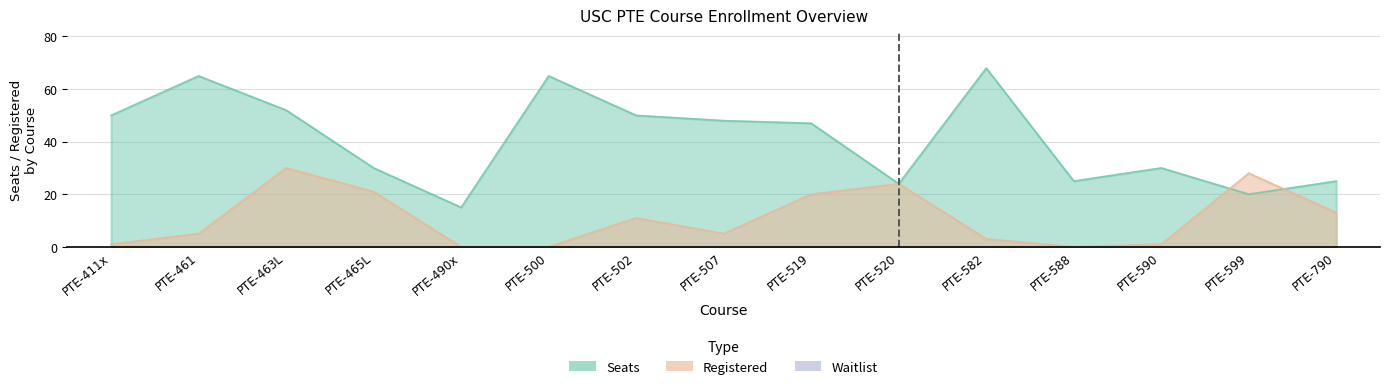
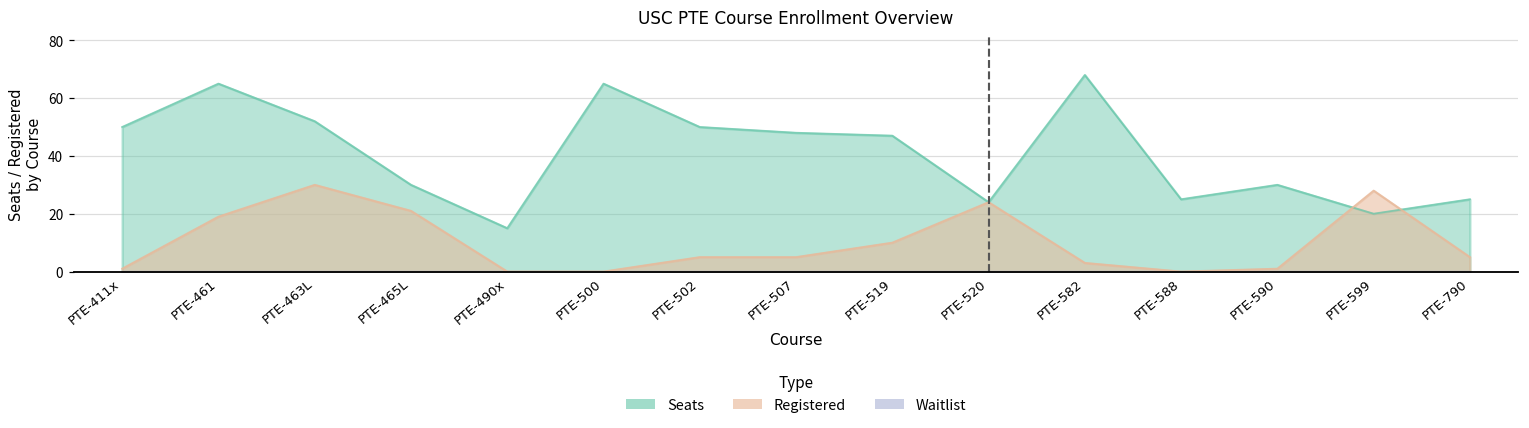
Registered, PTE-461: 5 -> 19
Registered, PTE-502: 11 -> 5
Registered, PTE-519: 20 -> 10
Registered, PTE-790: 13 -> 5
